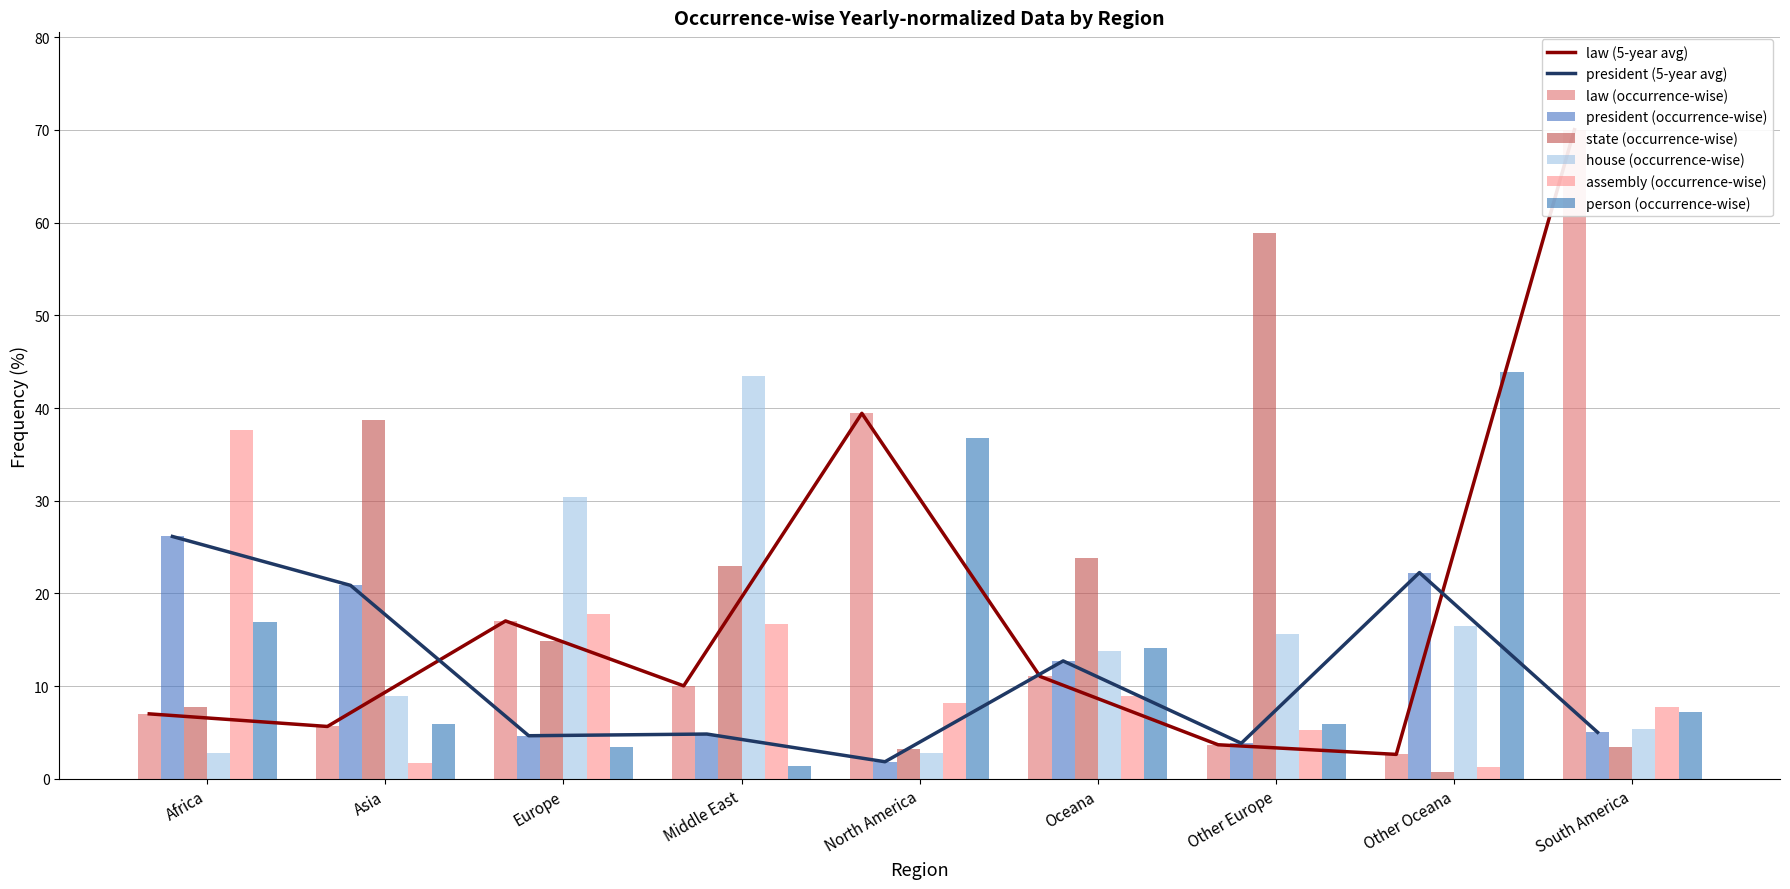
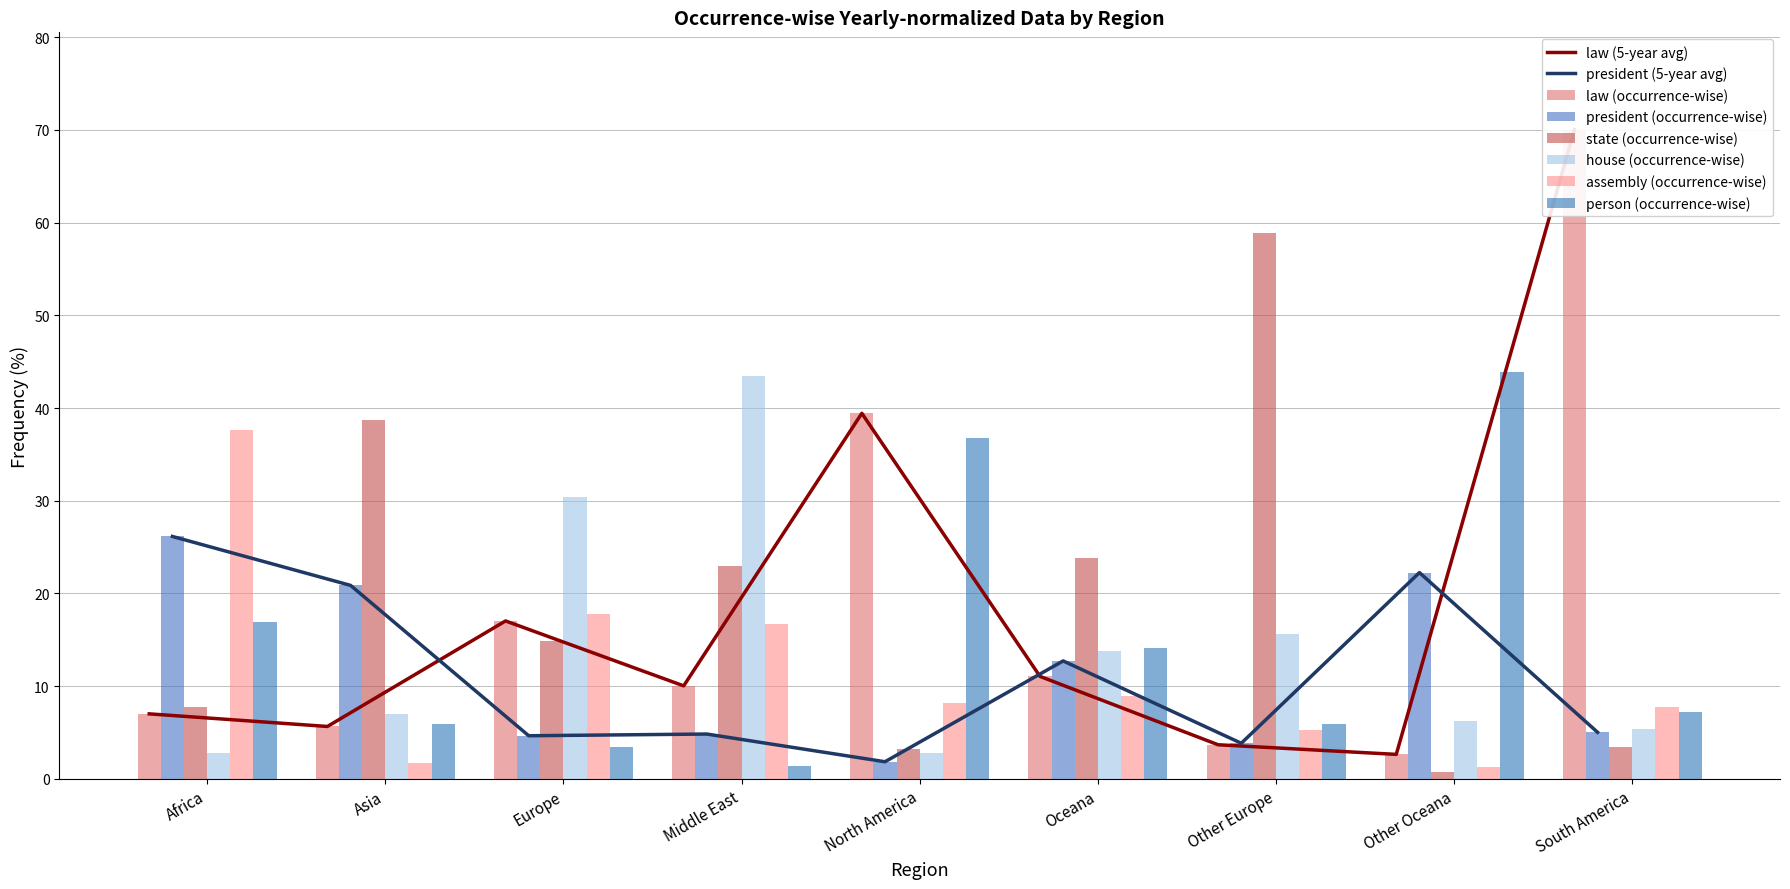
house (occurrence-wise), Asia: 9 -> 7
house (occurrence-wise), Other Oceana: 16 -> 6
